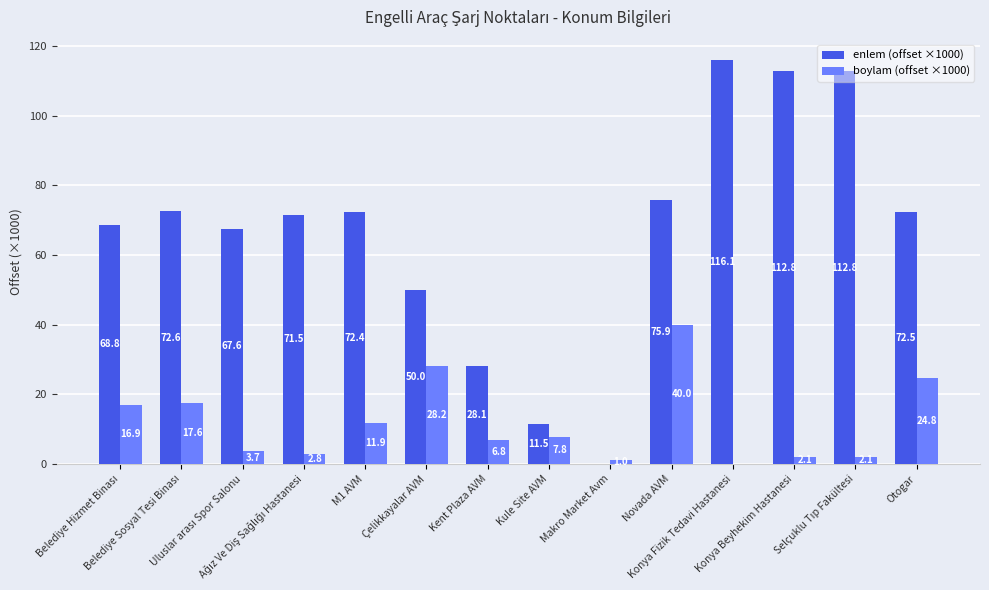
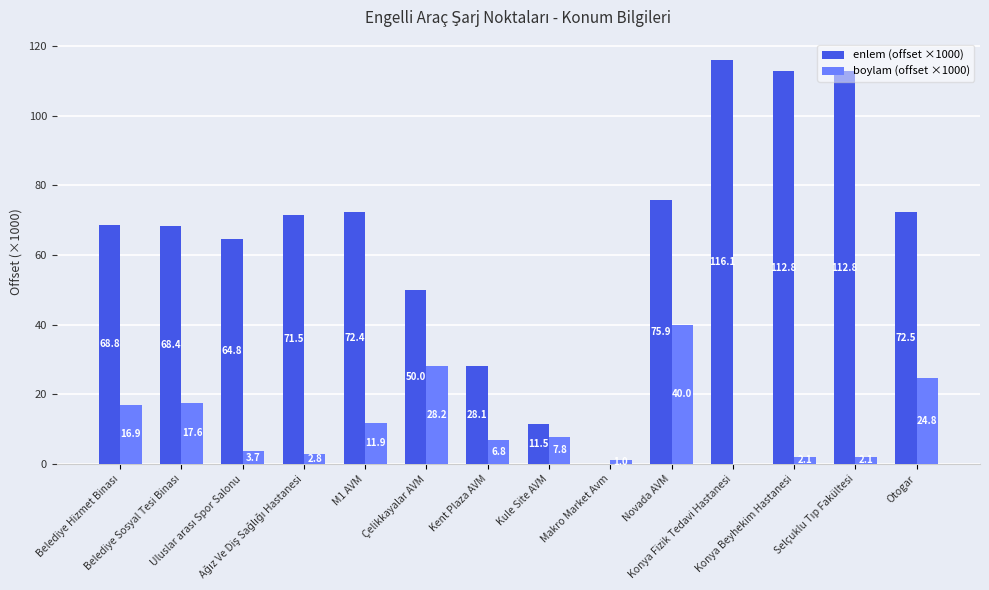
enlem (offset ×1000), Belediye Sosyal Tesi Binası: 72.6 -> 68.4
enlem (offset ×1000), Uluslar arası Spor Salonu: 67.6 -> 64.8
